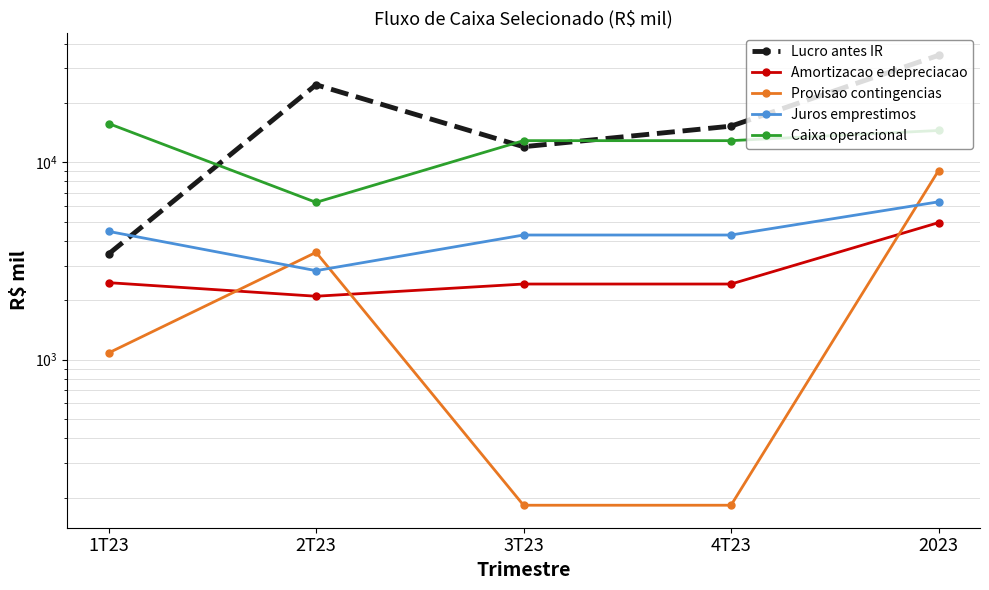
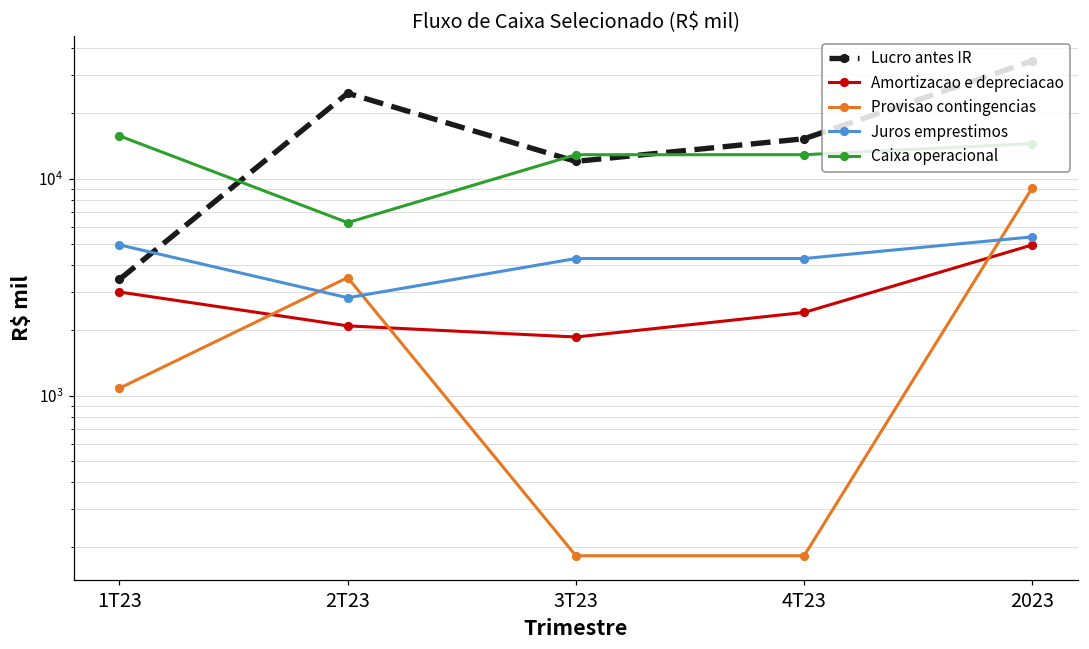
Amortizacao e depreciacao, 1T23: 2500 -> 3000
Juros emprestimos, 1T23: 4500 -> 5000
Amortizacao e depreciacao, 3T23: 2400 -> 1900
Juros emprestimos, 2023: 6300 -> 5400
